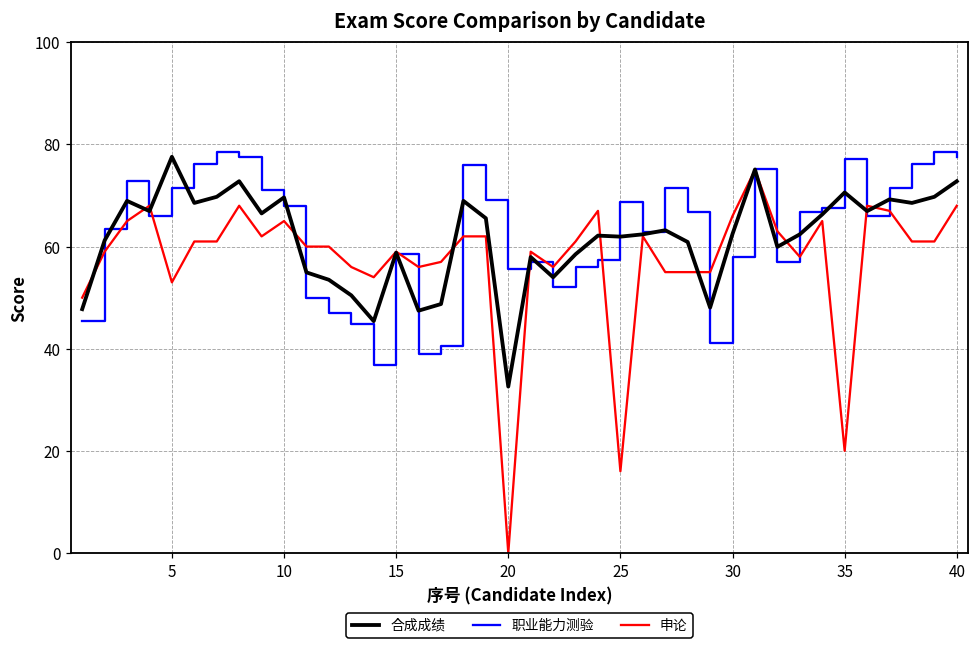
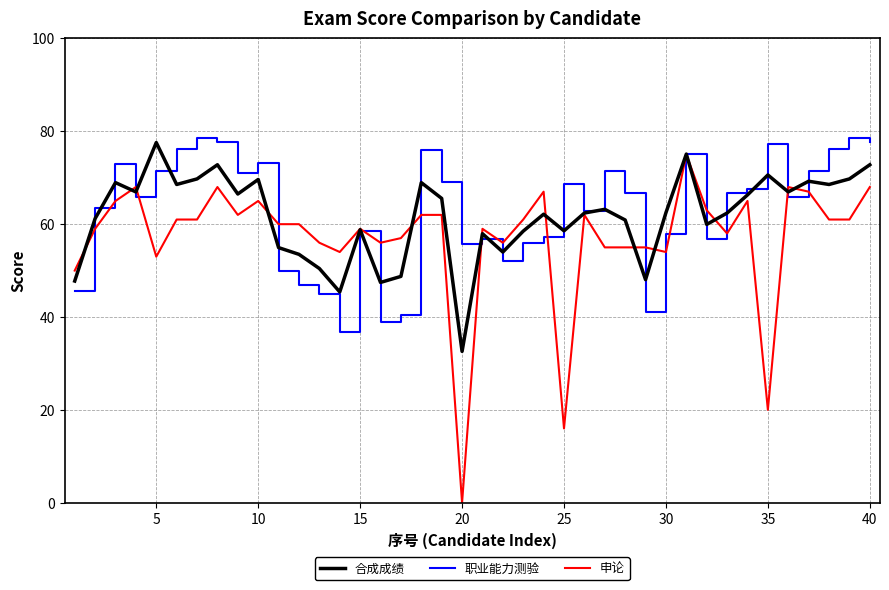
职业能力测验, 10: 68 -> 73
合成成绩, 25: 62 -> 59
申论, 30: 66 -> 54
